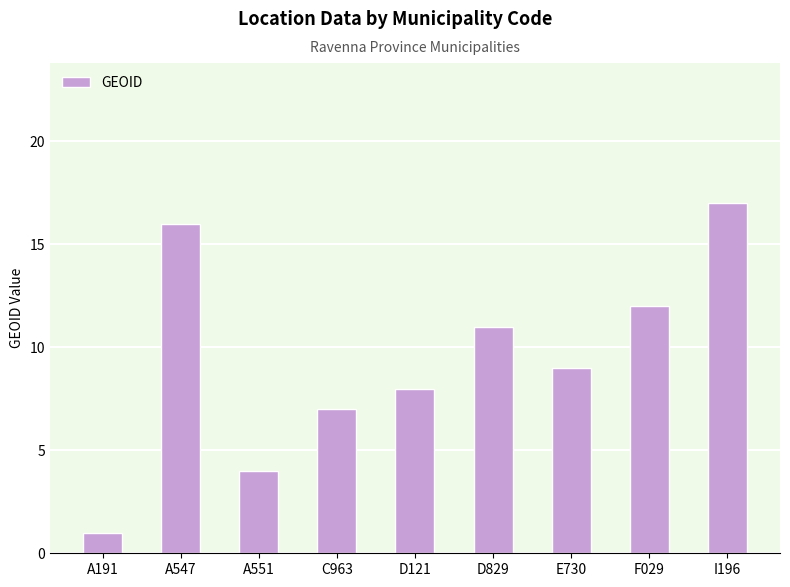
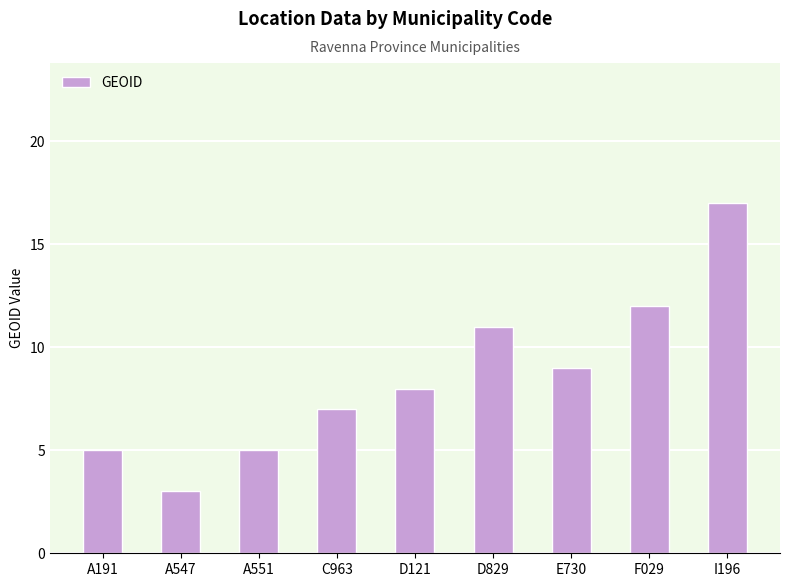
A191: 1 -> 5
A547: 16 -> 3
A551: 4 -> 5
